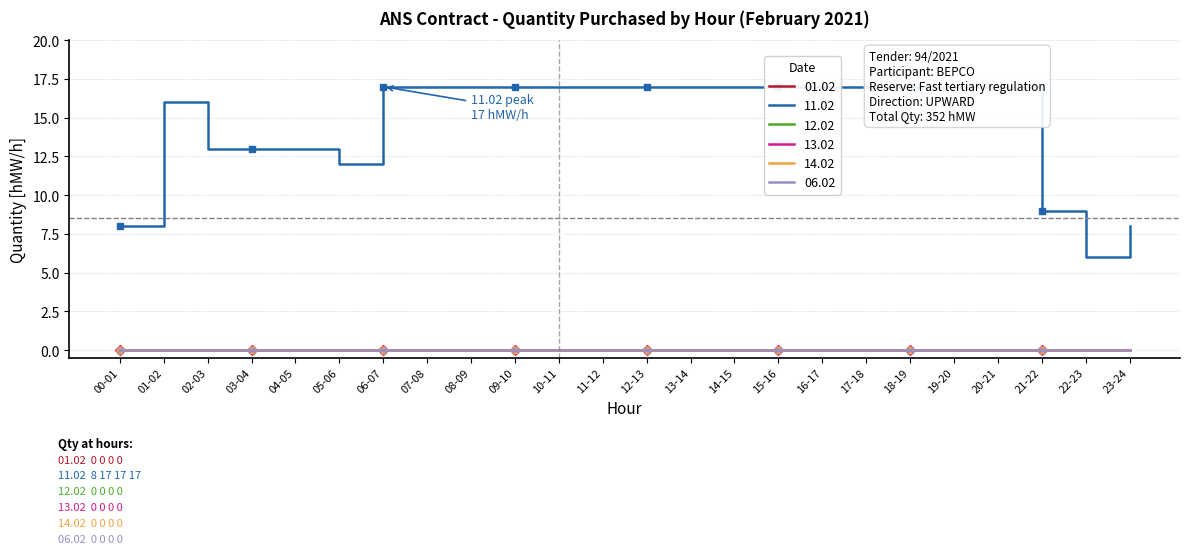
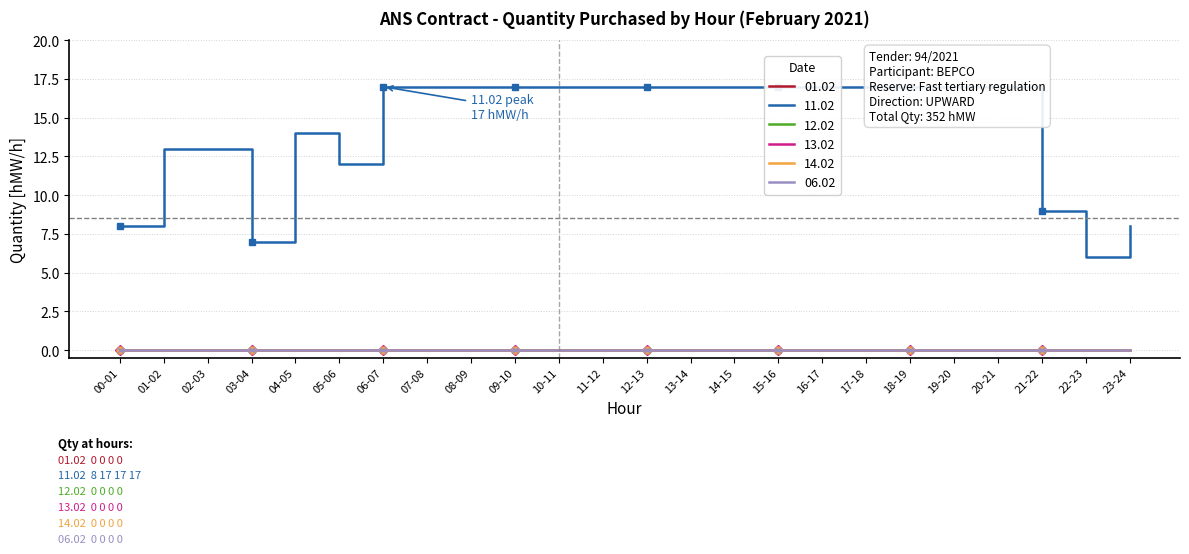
11.02, 01-02: 16 -> 13
11.02, 03-04: 13 -> 7
11.02, 04-05: 13 -> 14
